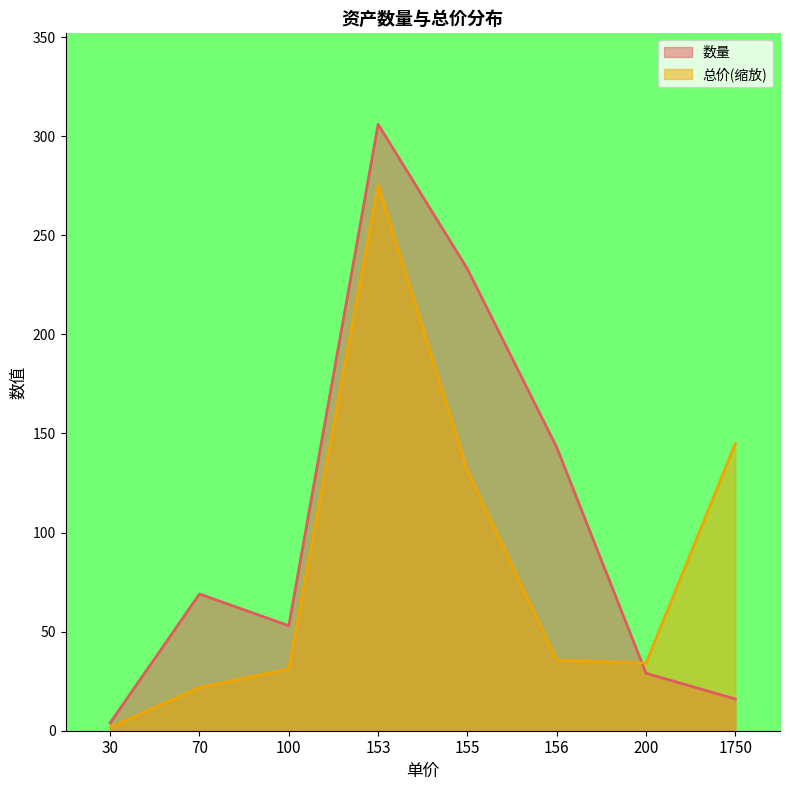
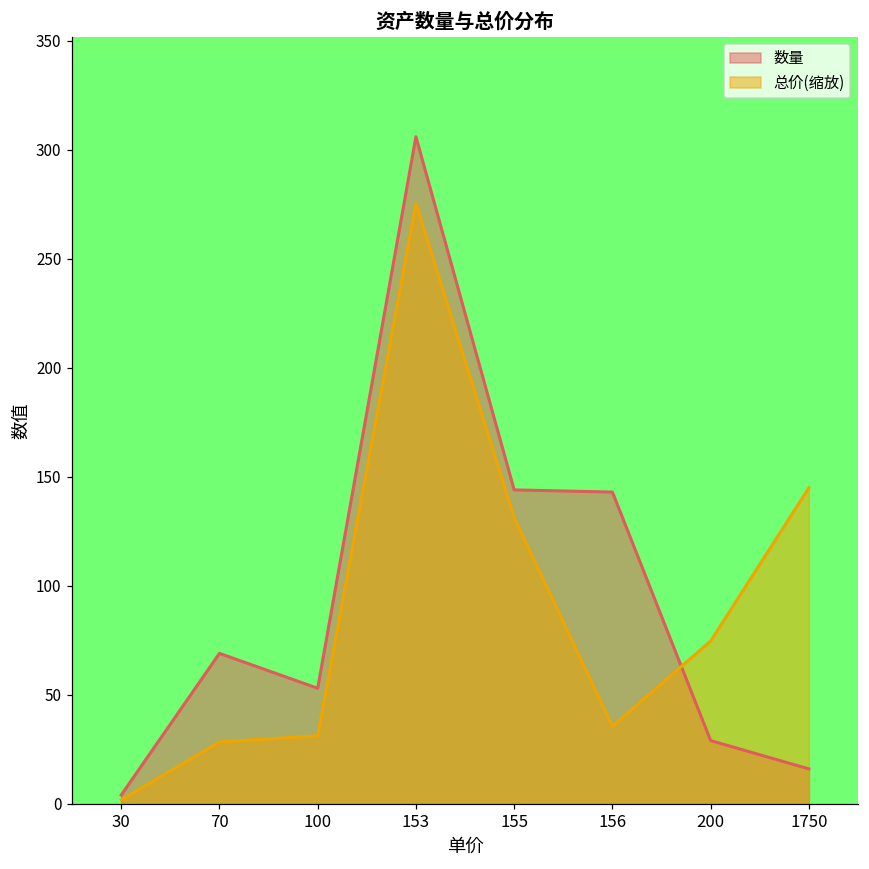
总价(缩放), 70: 22 -> 28
数量, 155: 233 -> 144
总价(缩放), 200: 34 -> 75
